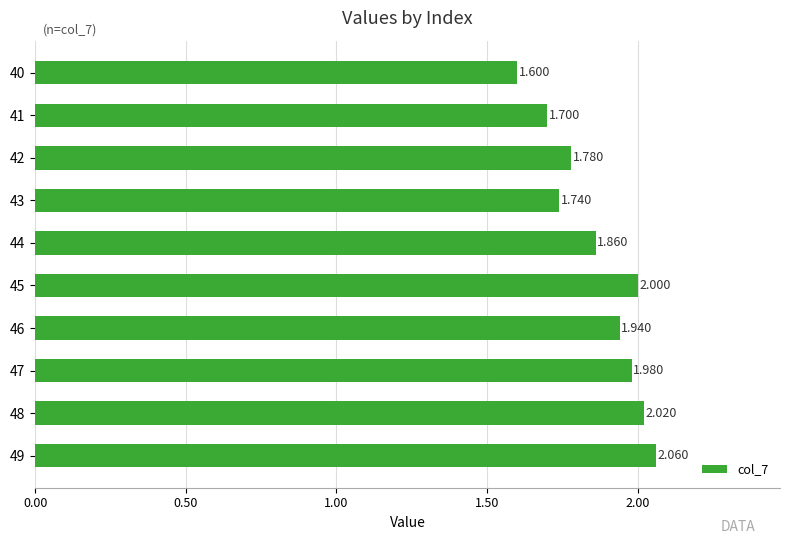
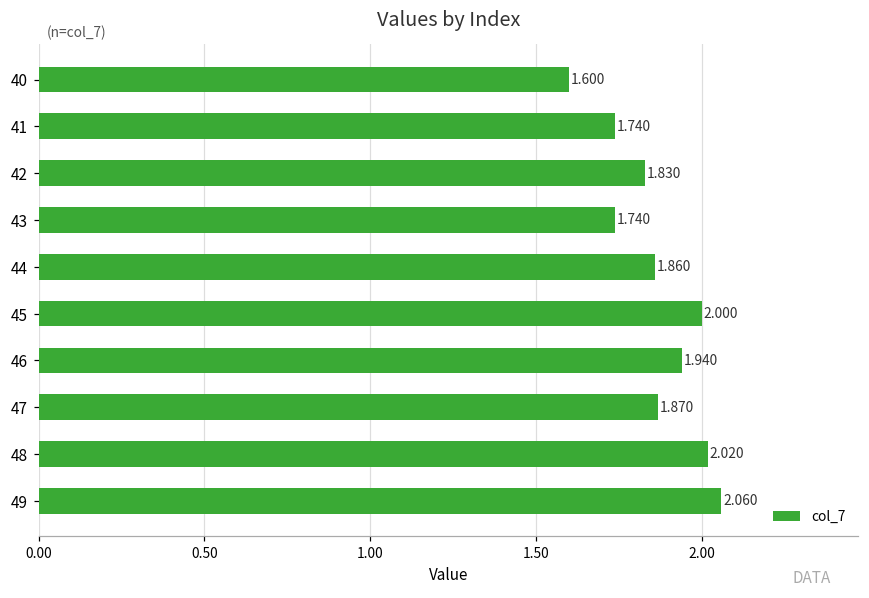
41: 1.700 -> 1.740
42: 1.780 -> 1.830
47: 1.980 -> 1.870
